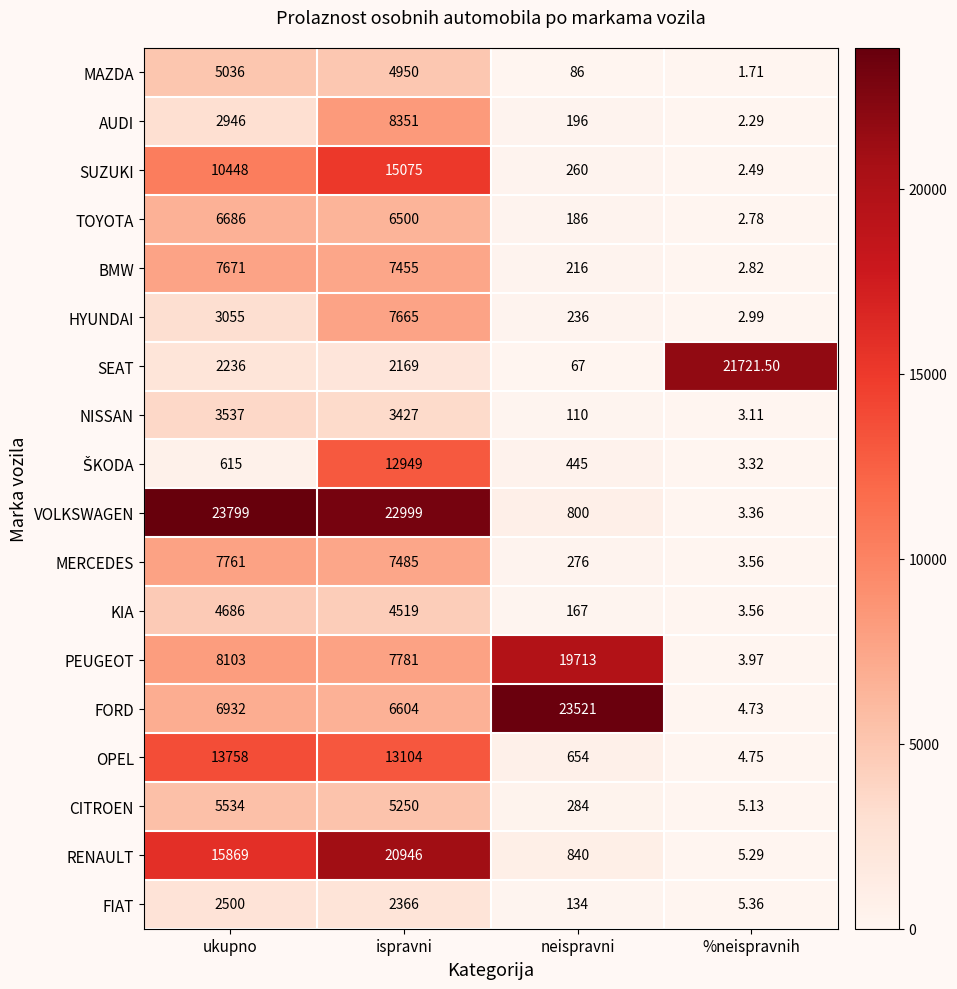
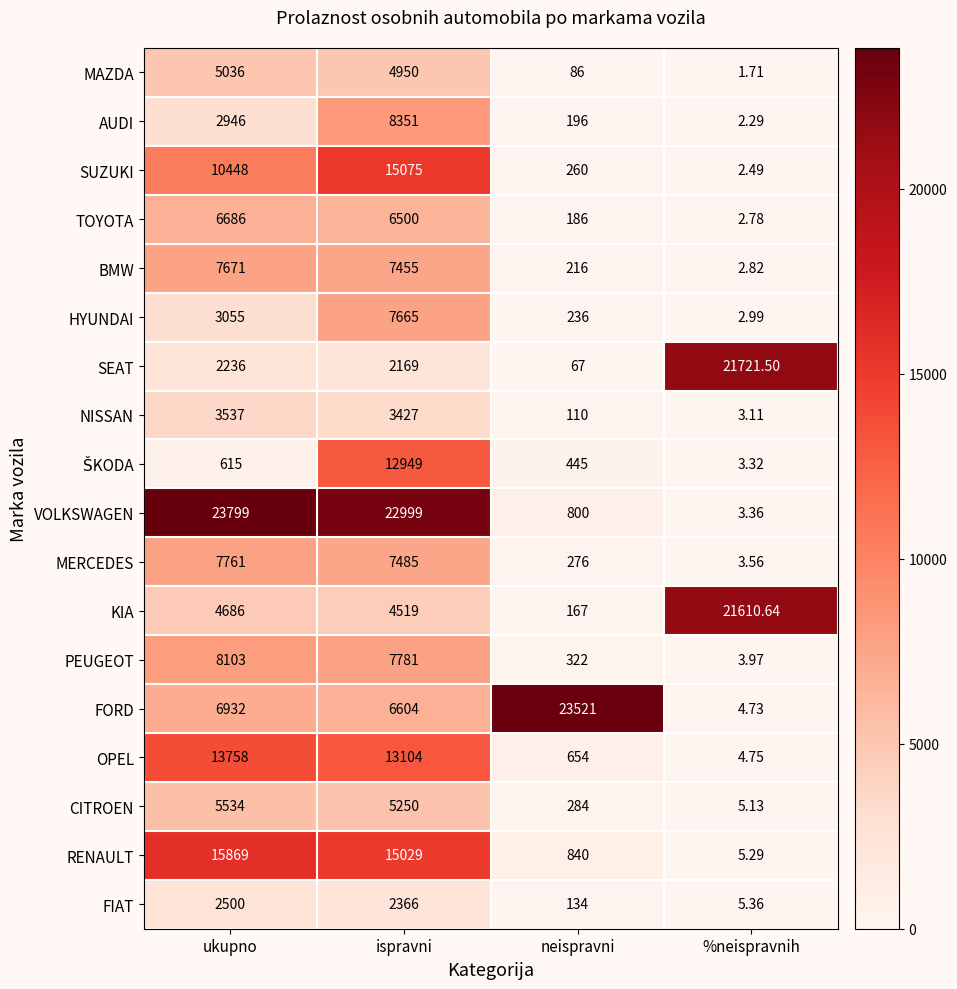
KIA, %neispravnih: 3.56 -> 21610.64
PEUGEOT, neispravni: 19713 -> 322
RENAULT, ispravni: 20946 -> 15029
